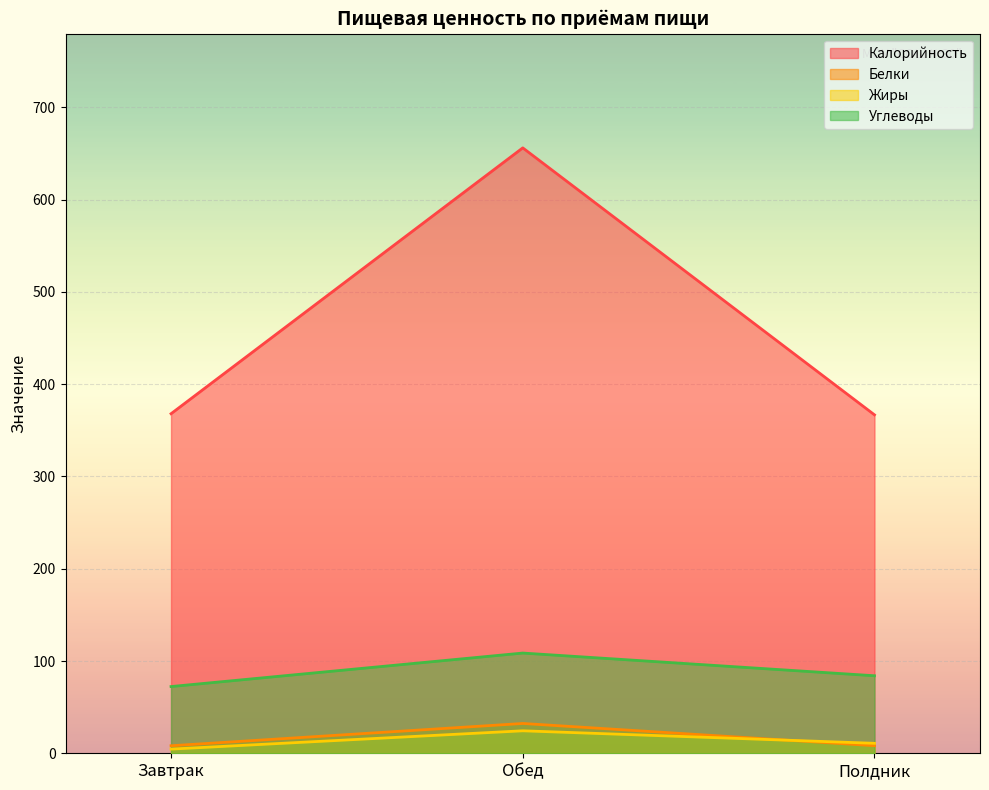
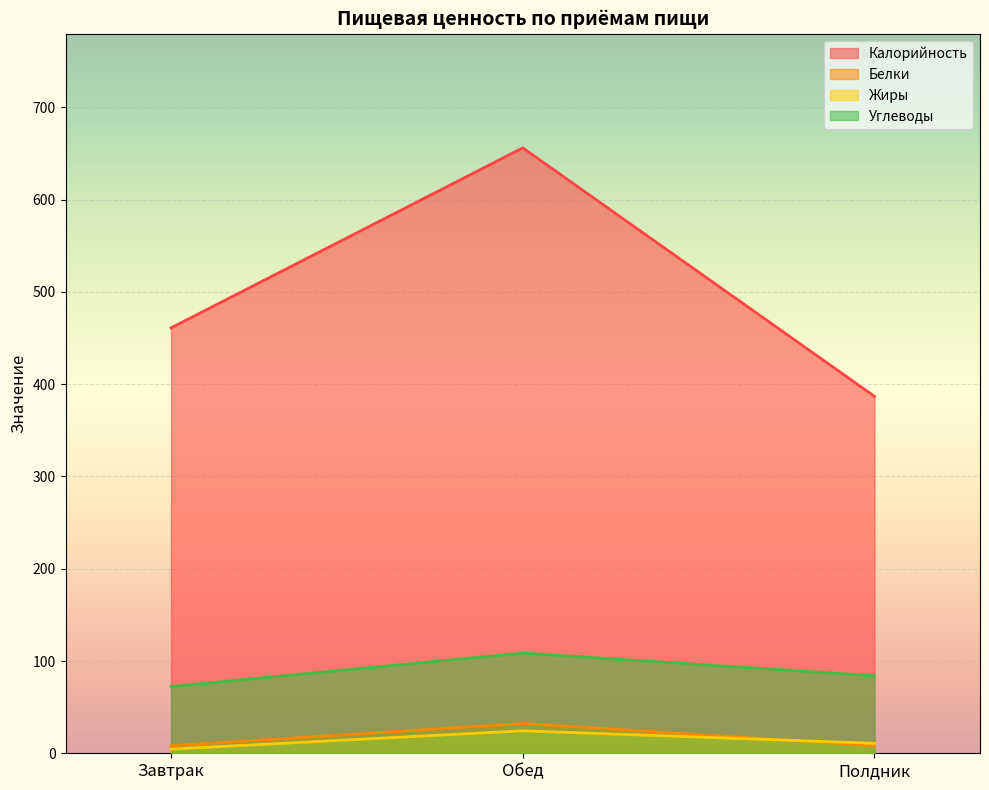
Калорийность, Завтрак: 370 -> 460
Калорийность, Полдник: 370 -> 390
